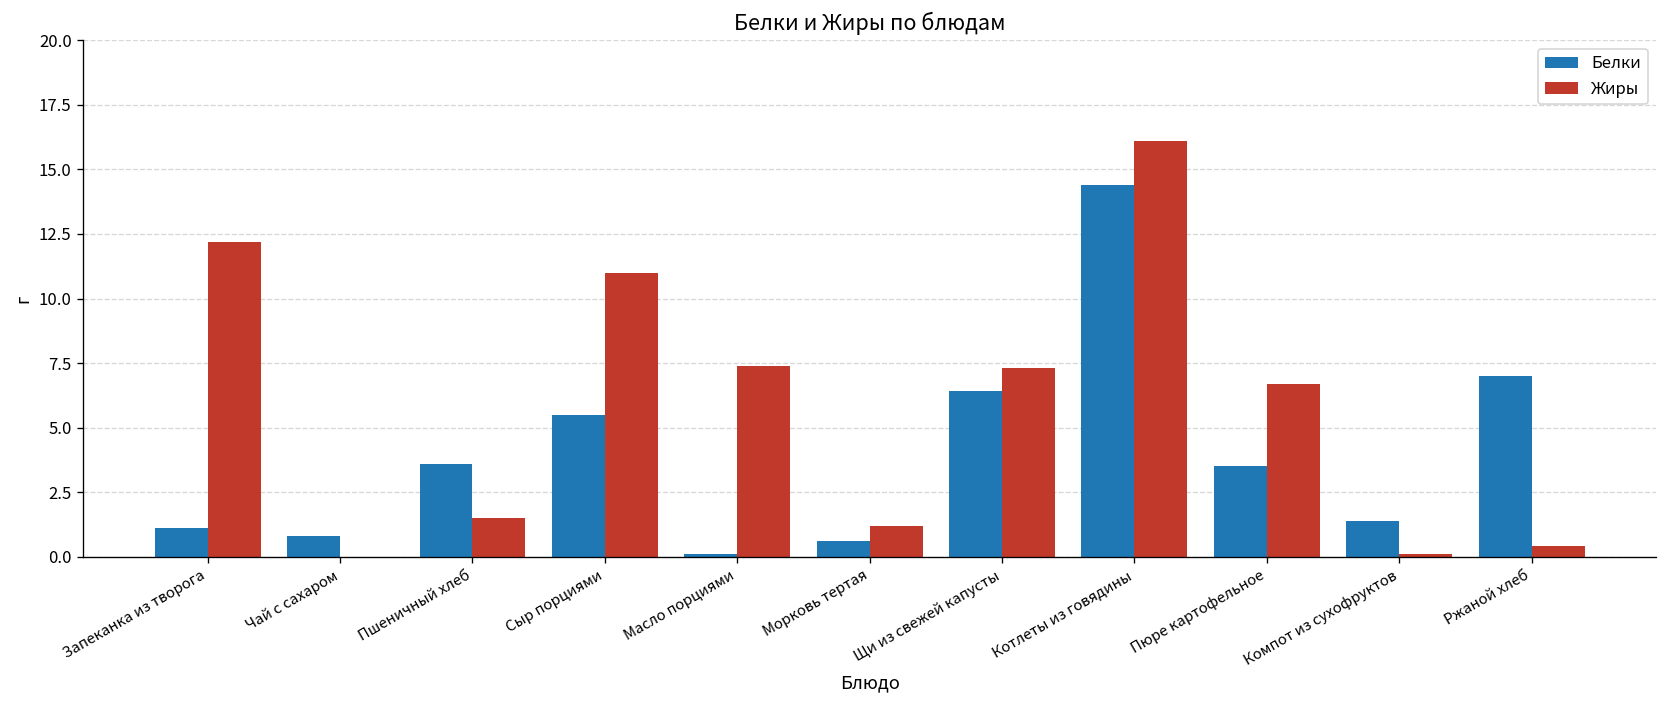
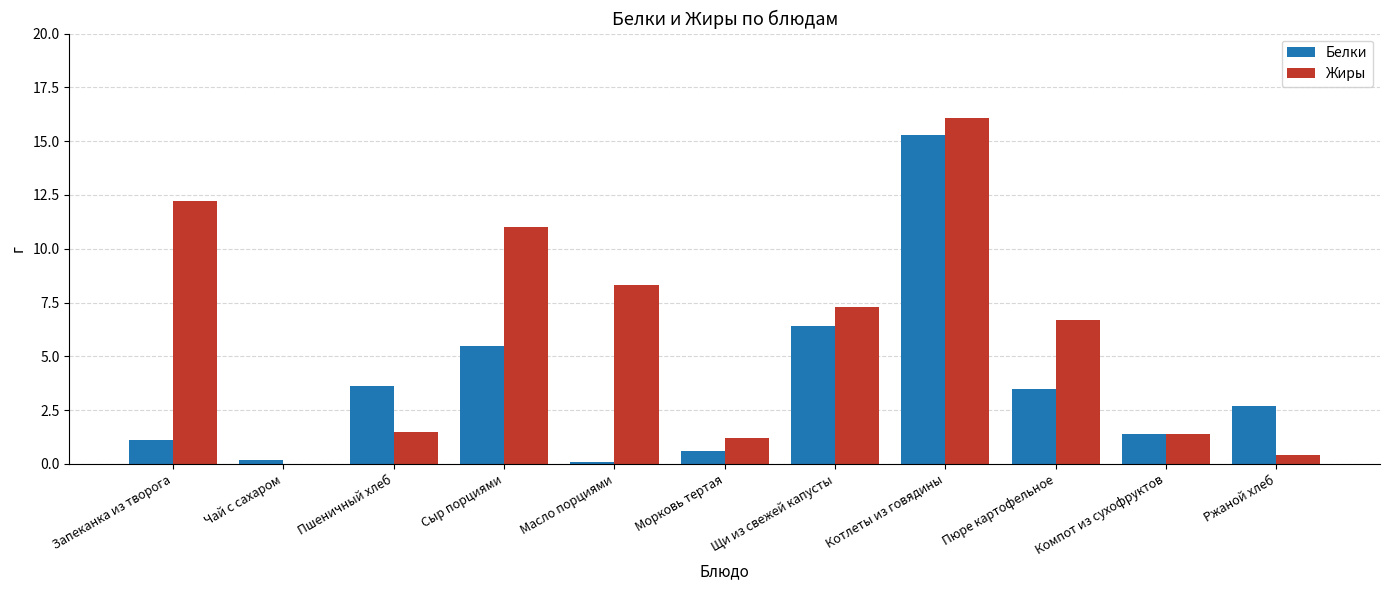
Белки, Чай с сахаром: 0.8 -> 0.2
Жиры, Масло порциями: 7.4 -> 8.3
Белки, Котлеты из говядины: 14.4 -> 15.3
Жиры, Компот из сухофруктов: 0.1 -> 1.4
Белки, Ржаной хлеб: 7.0 -> 2.7
